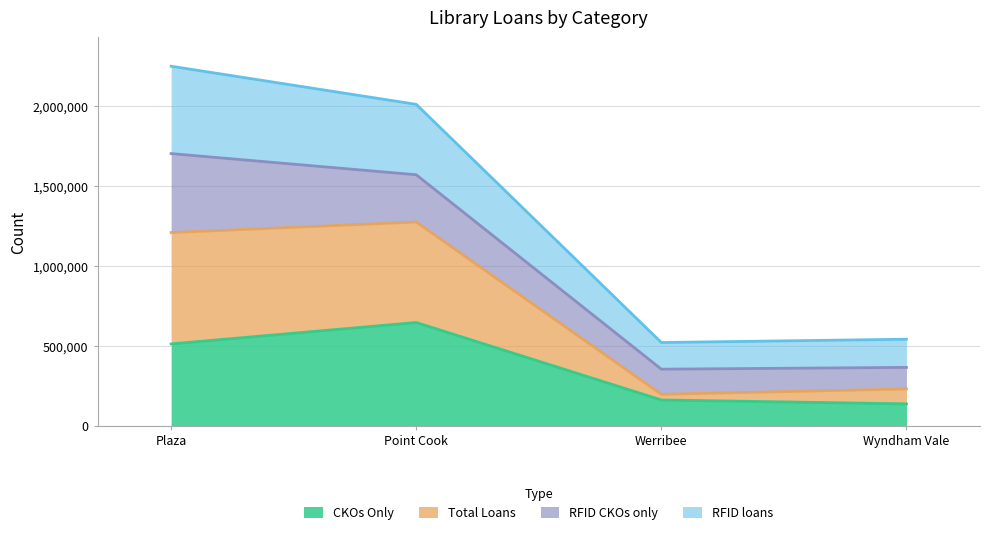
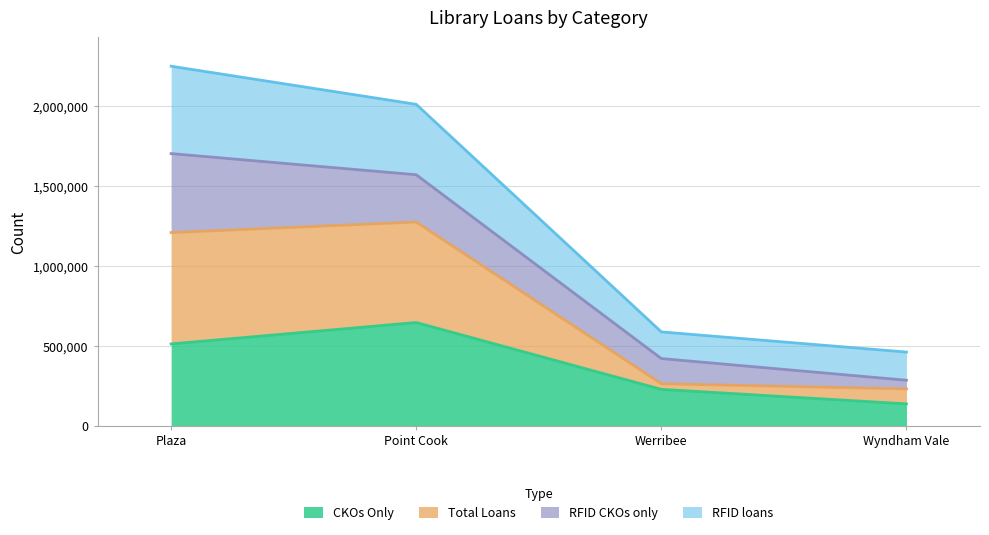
CKOs Only, Werribee: 160,000 -> 230,000
RFID CKOs only, Wyndham Vale: 130,000 -> 50,000
